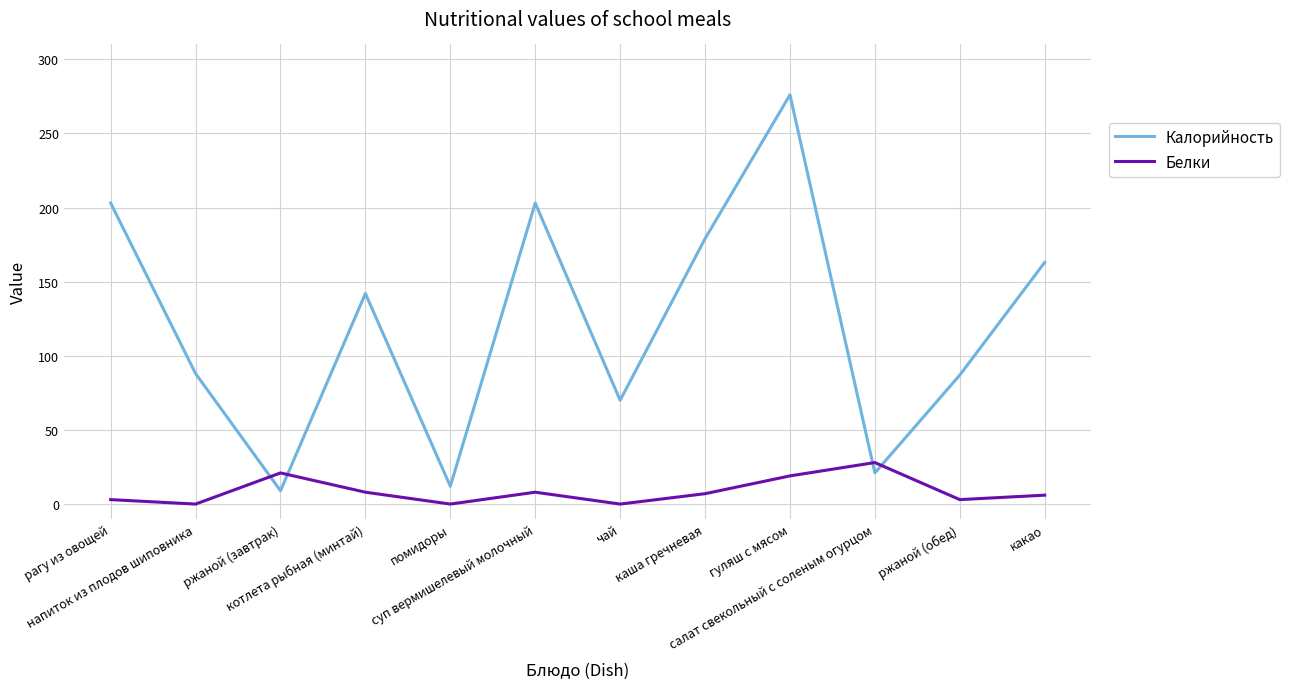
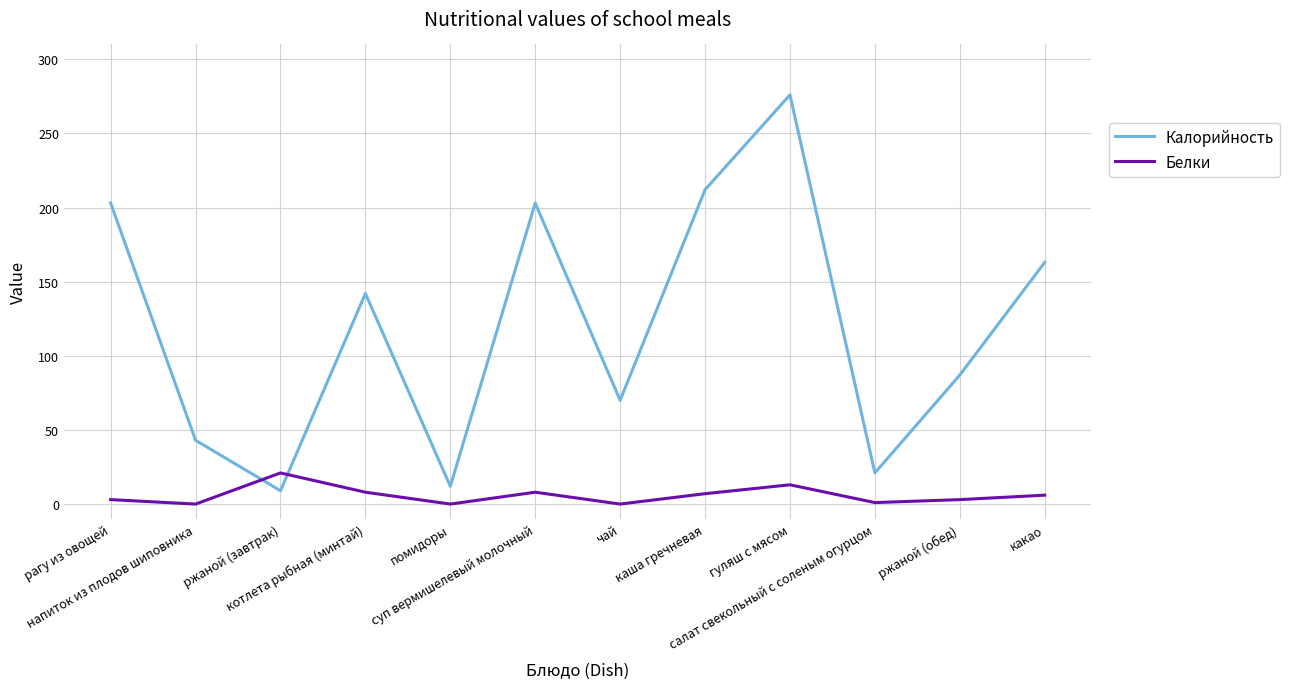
Калорийность, напиток из плодов шиповника: 88 -> 43
Калорийность, каша гречневая: 179 -> 212
Белки, гуляш с мясом: 19 -> 13
Белки, салат свекольный с соленым огурцом: 28 -> 1
